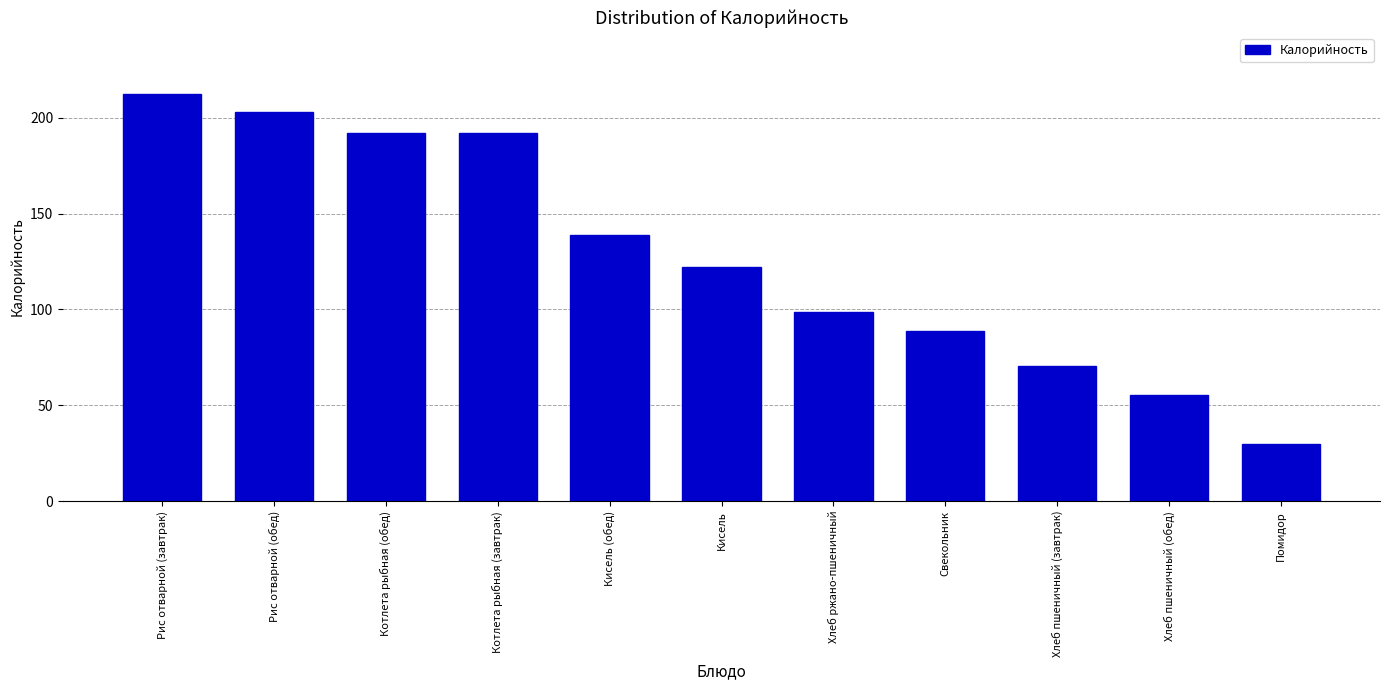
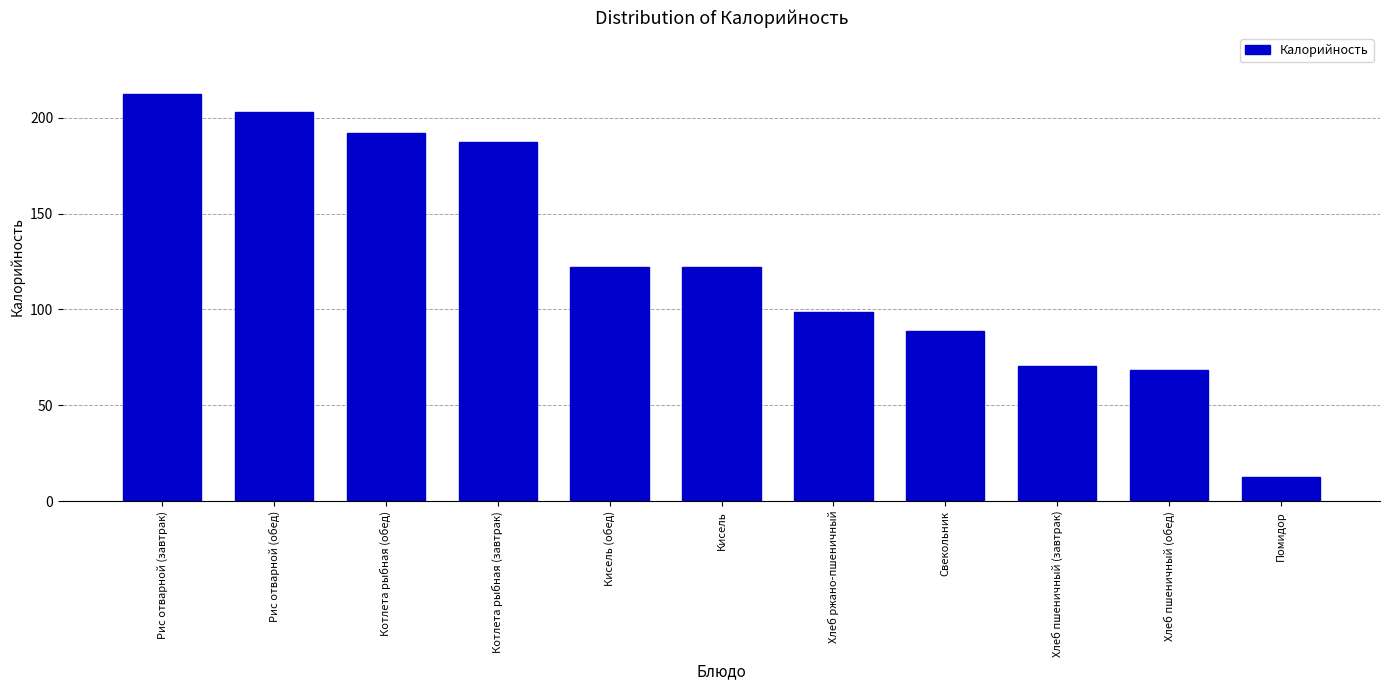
Котлета рыбная (завтрак): 192 -> 187
Кисель (обед): 139 -> 122
Хлеб пшеничный (обед): 55 -> 68
Помидор: 30 -> 13
